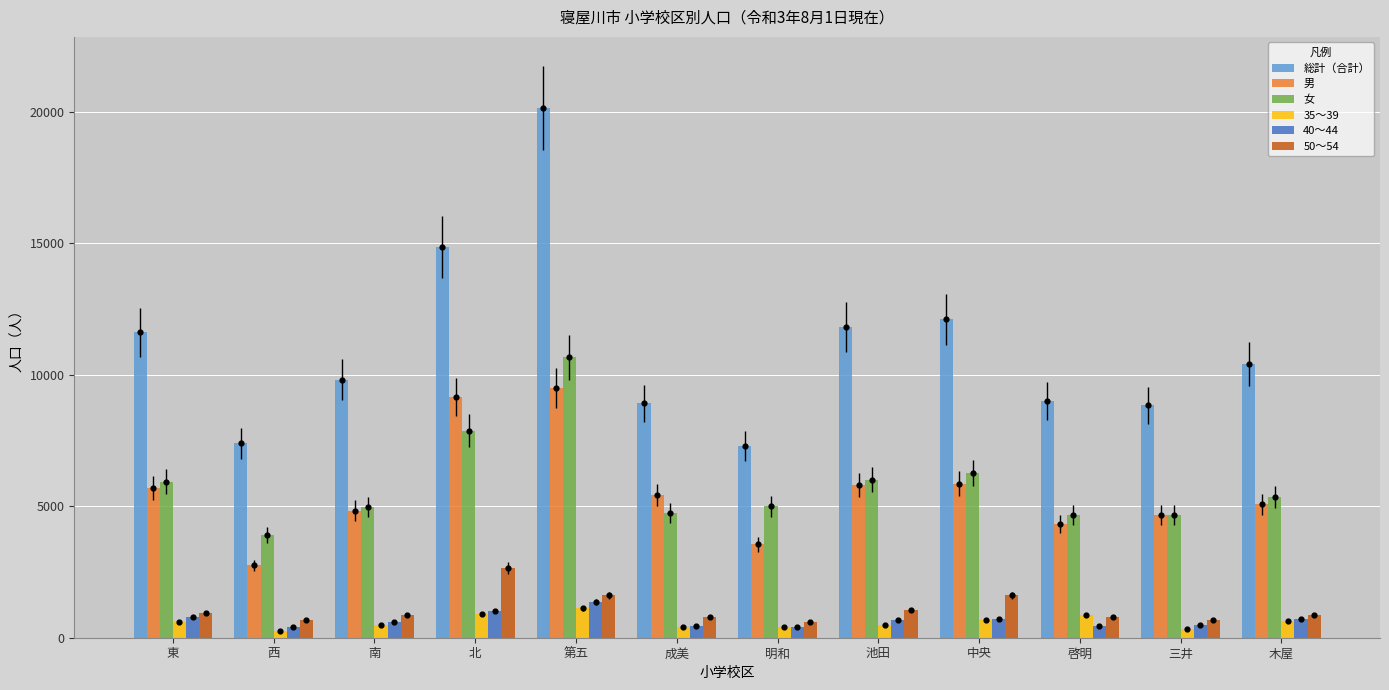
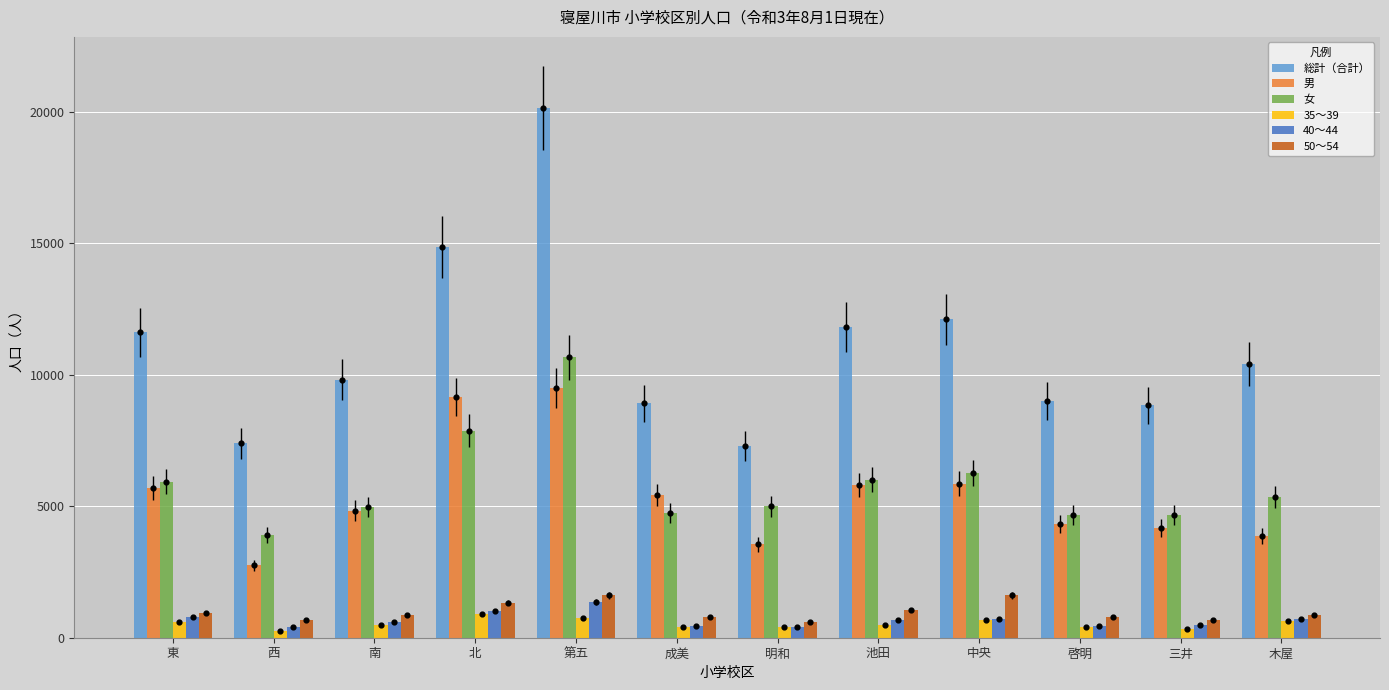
50～54, 北: 2700 -> 1300
35～39, 第五: 1100 -> 800
35～39, 啓明: 900 -> 400
男, 三井: 4700 -> 4200
男, 木屋: 5100 -> 3900
